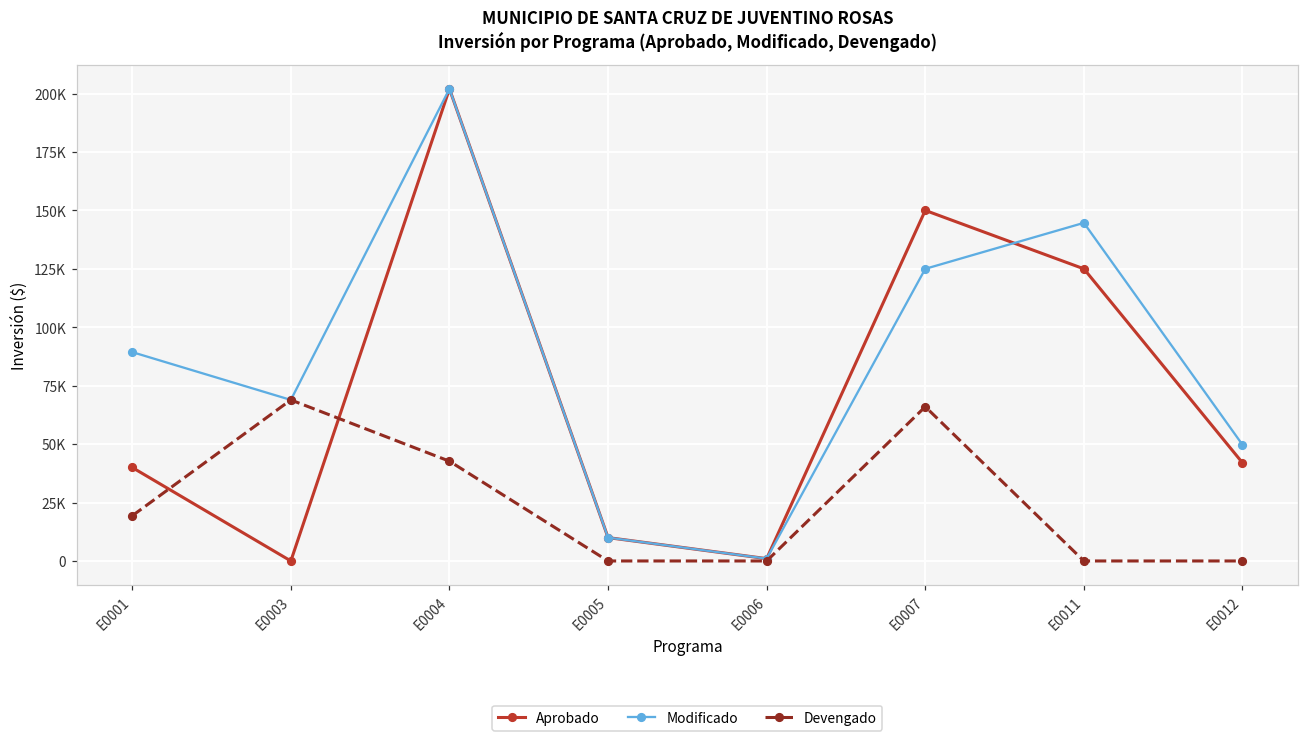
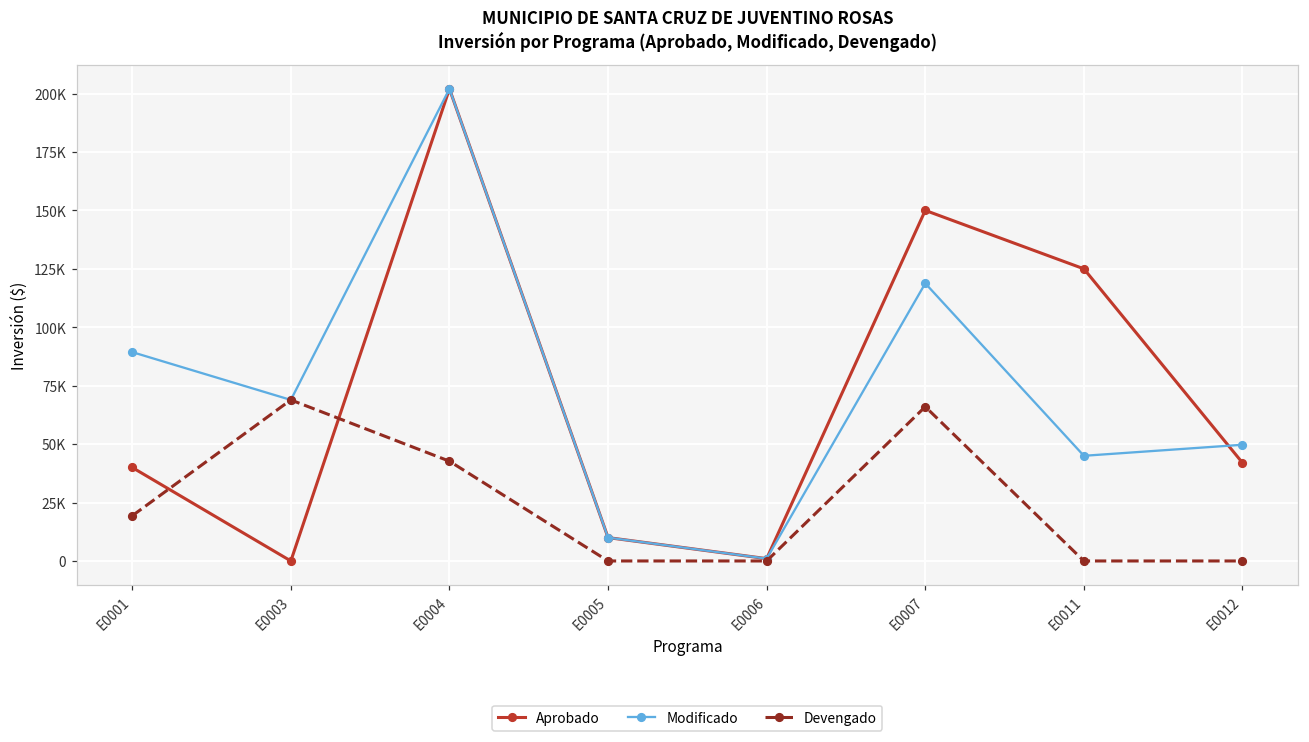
Modificado, E0007: 125000 -> 119000
Modificado, E0011: 145000 -> 45000
